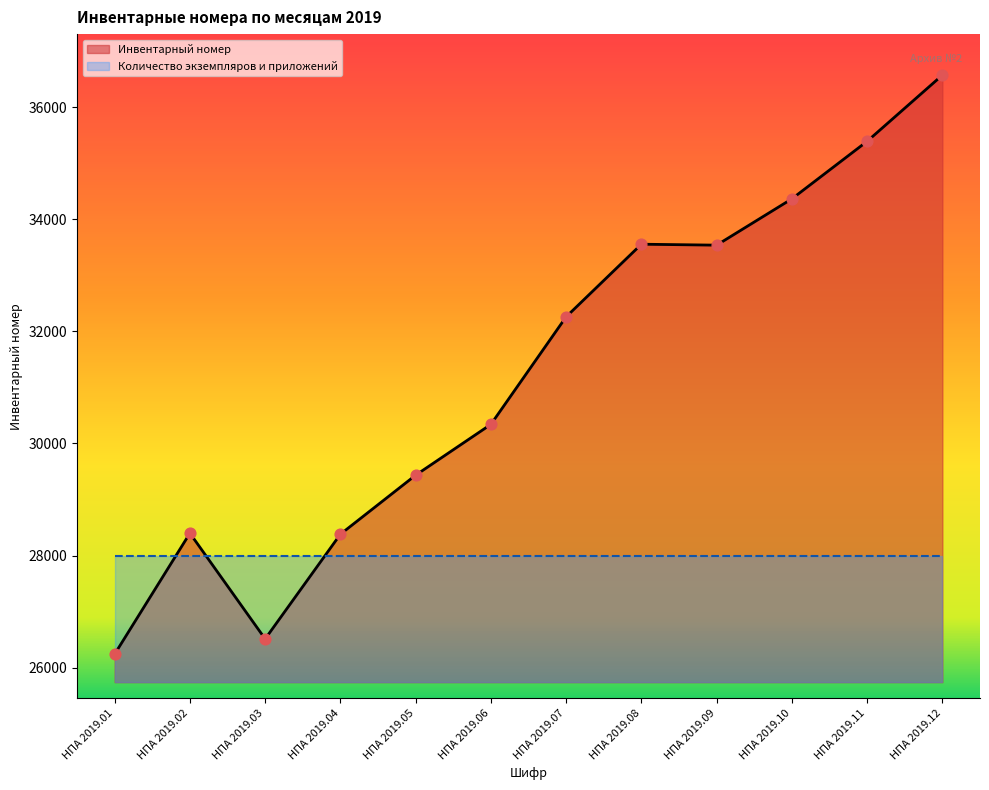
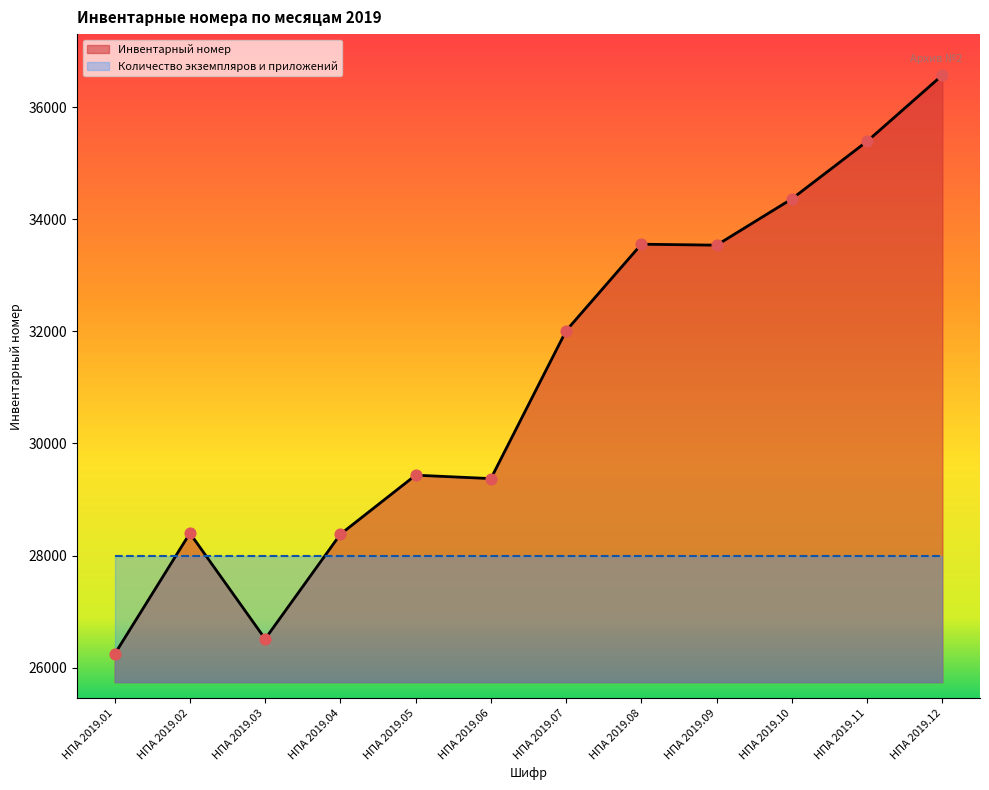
Инвентарный номер, НПА 2019.06: 30300 -> 29400
Инвентарный номер, НПА 2019.07: 32300 -> 32000
